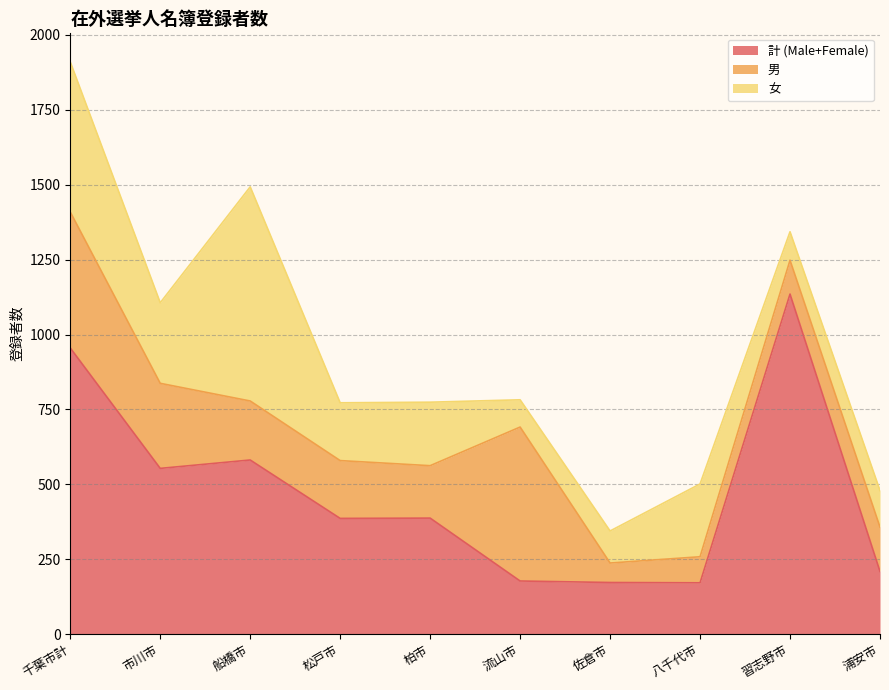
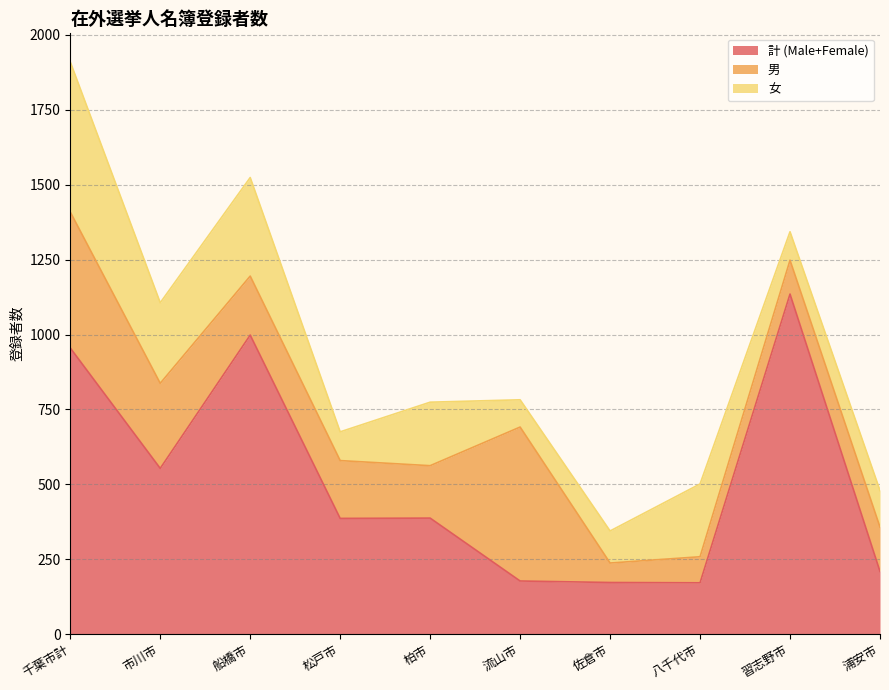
計 (Male+Female), 船橋市: 580 -> 1000
女, 船橋市: 720 -> 330
女, 松戸市: 190 -> 100
